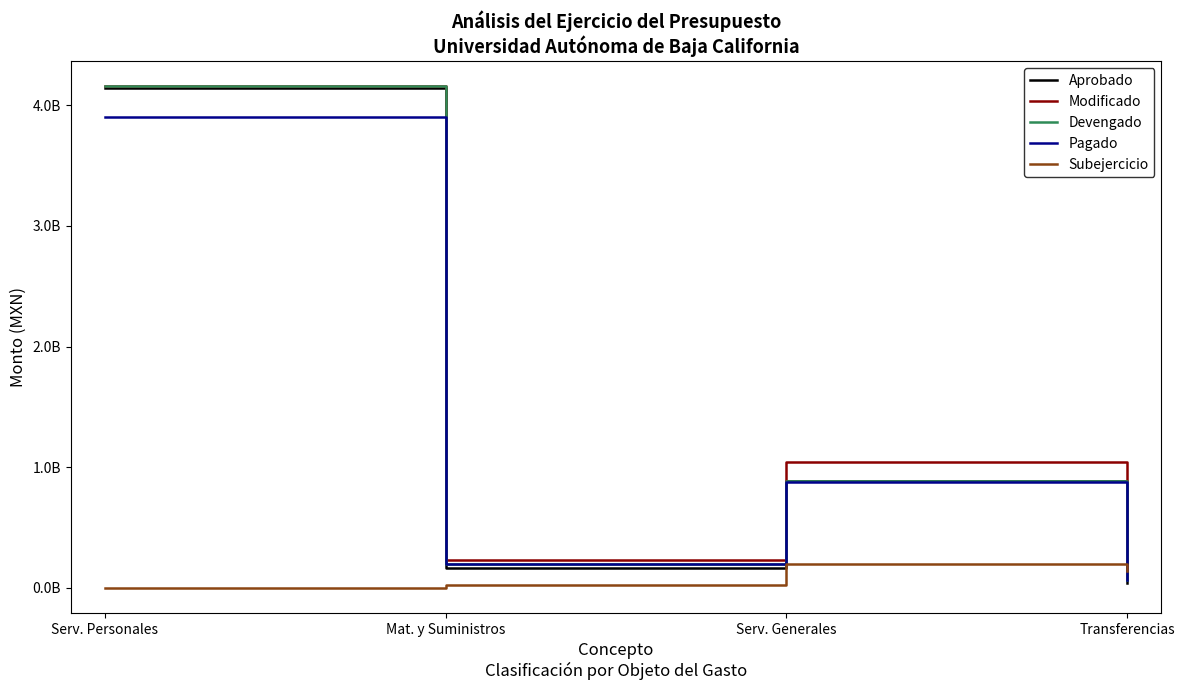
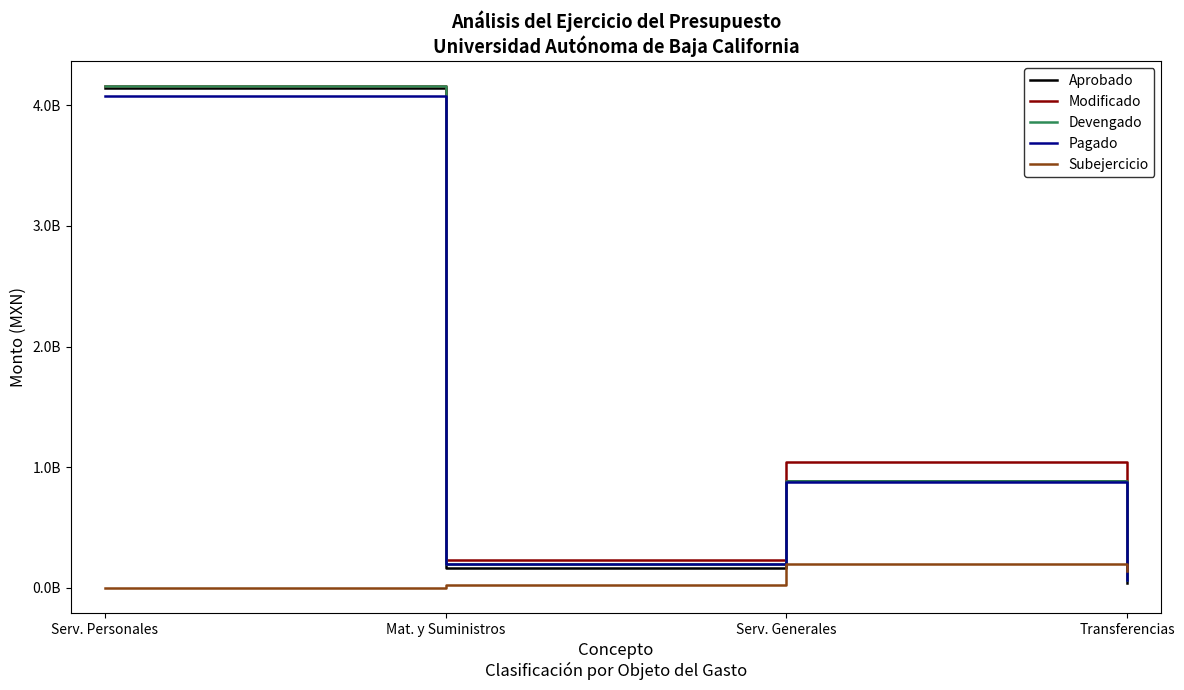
Pagado, Serv. Personales: 3900000000 -> 4080000000
